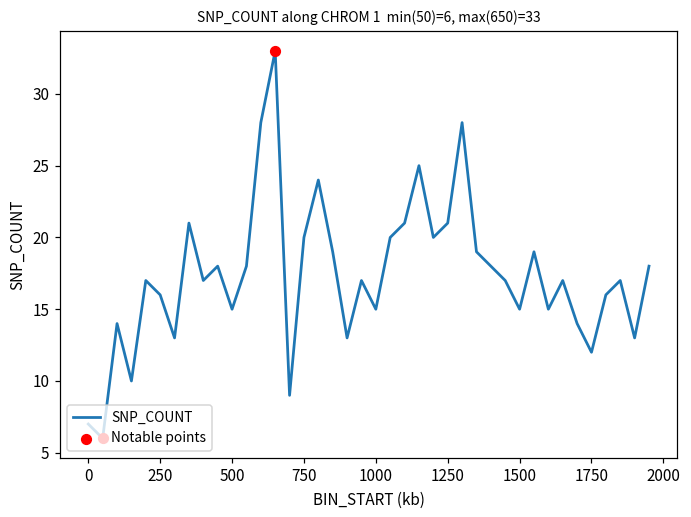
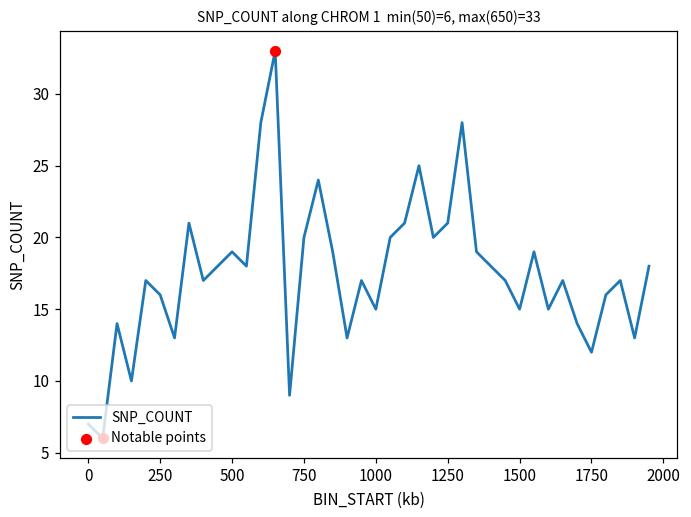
SNP_COUNT, 500: 15 -> 19
